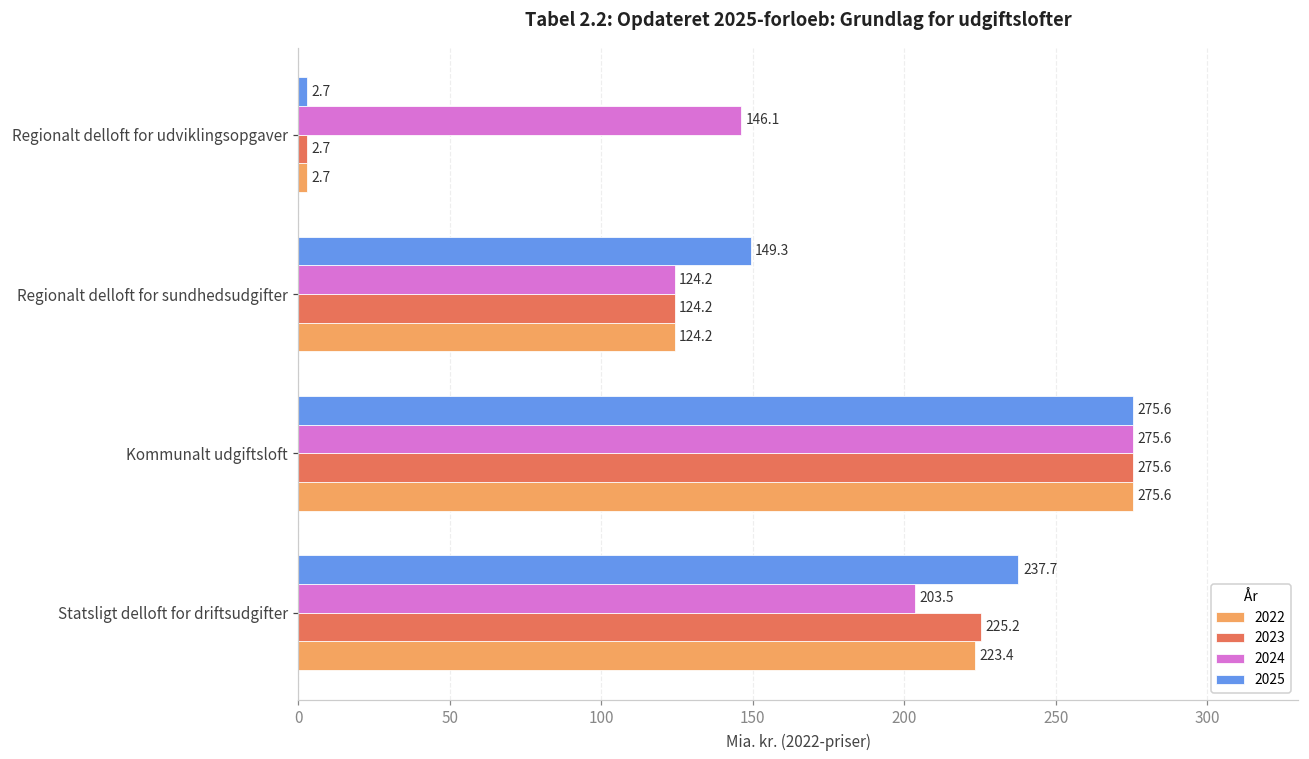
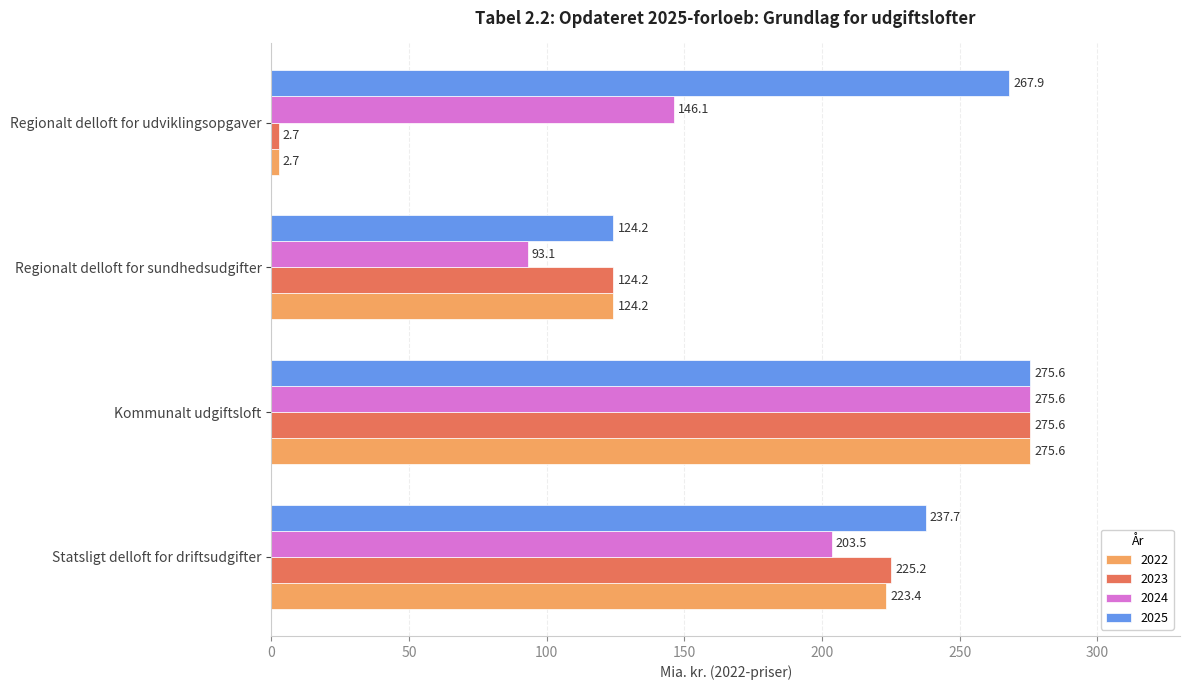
2025, Regionalt delloft for udviklingsopgaver: 2.7 -> 267.9
2025, Regionalt delloft for sundhedsudgifter: 149.3 -> 124.2
2024, Regionalt delloft for sundhedsudgifter: 124.2 -> 93.1
